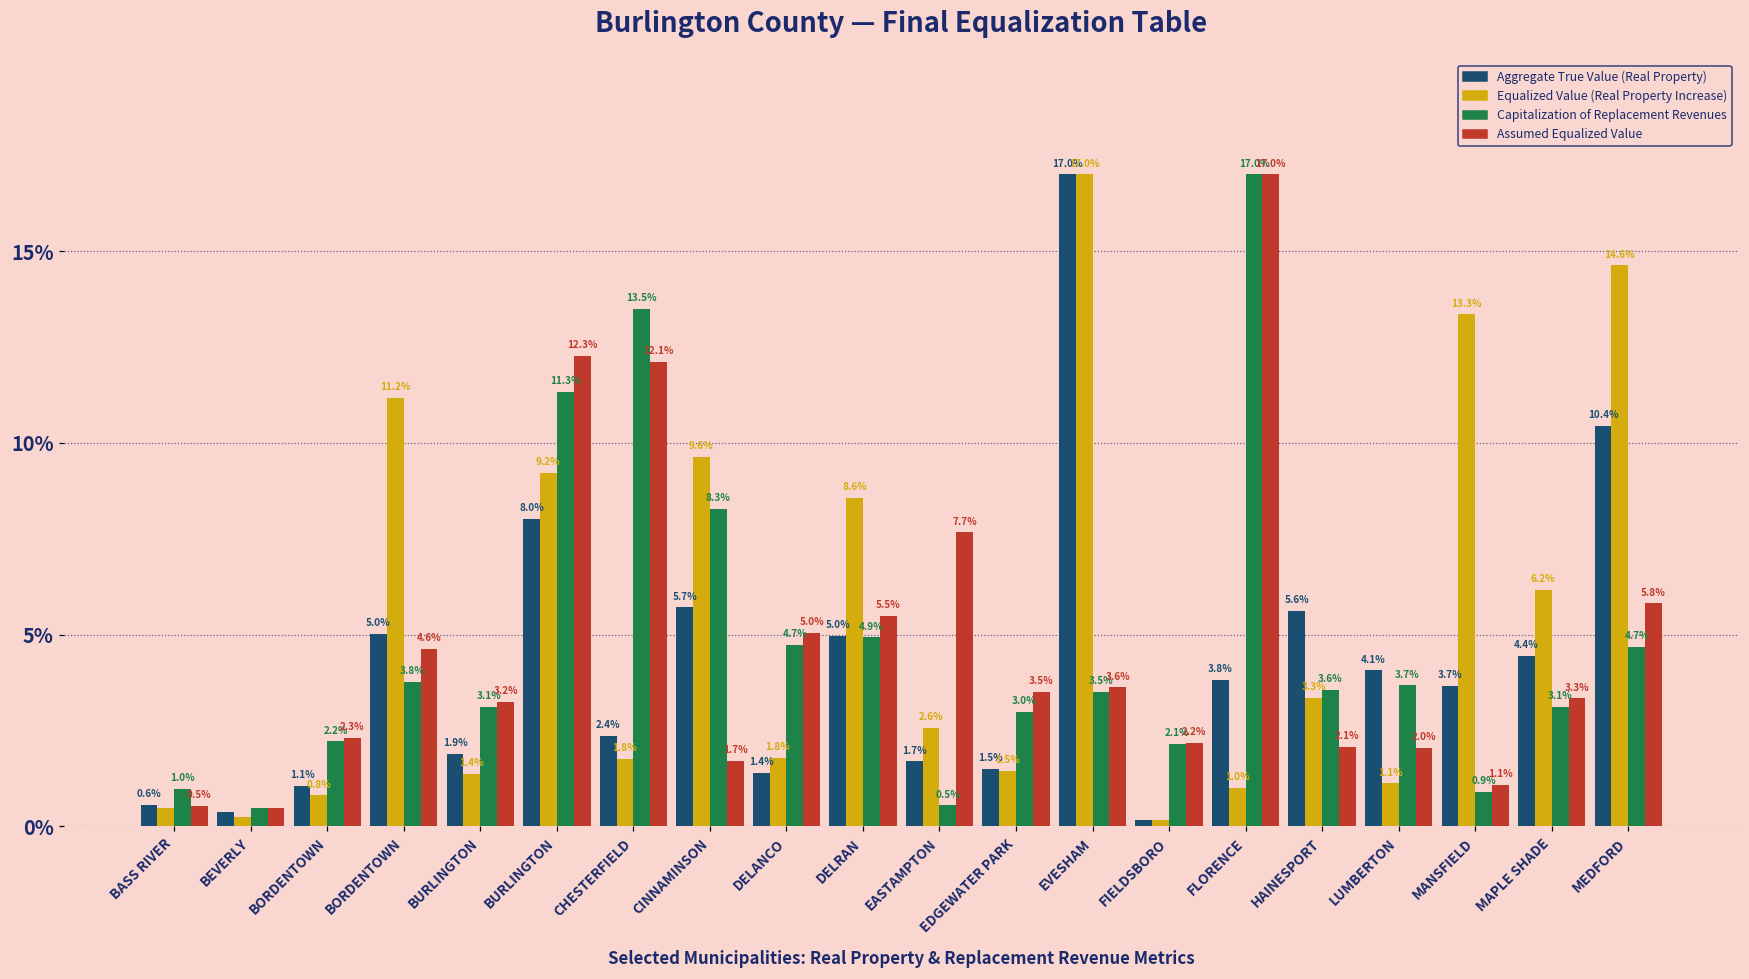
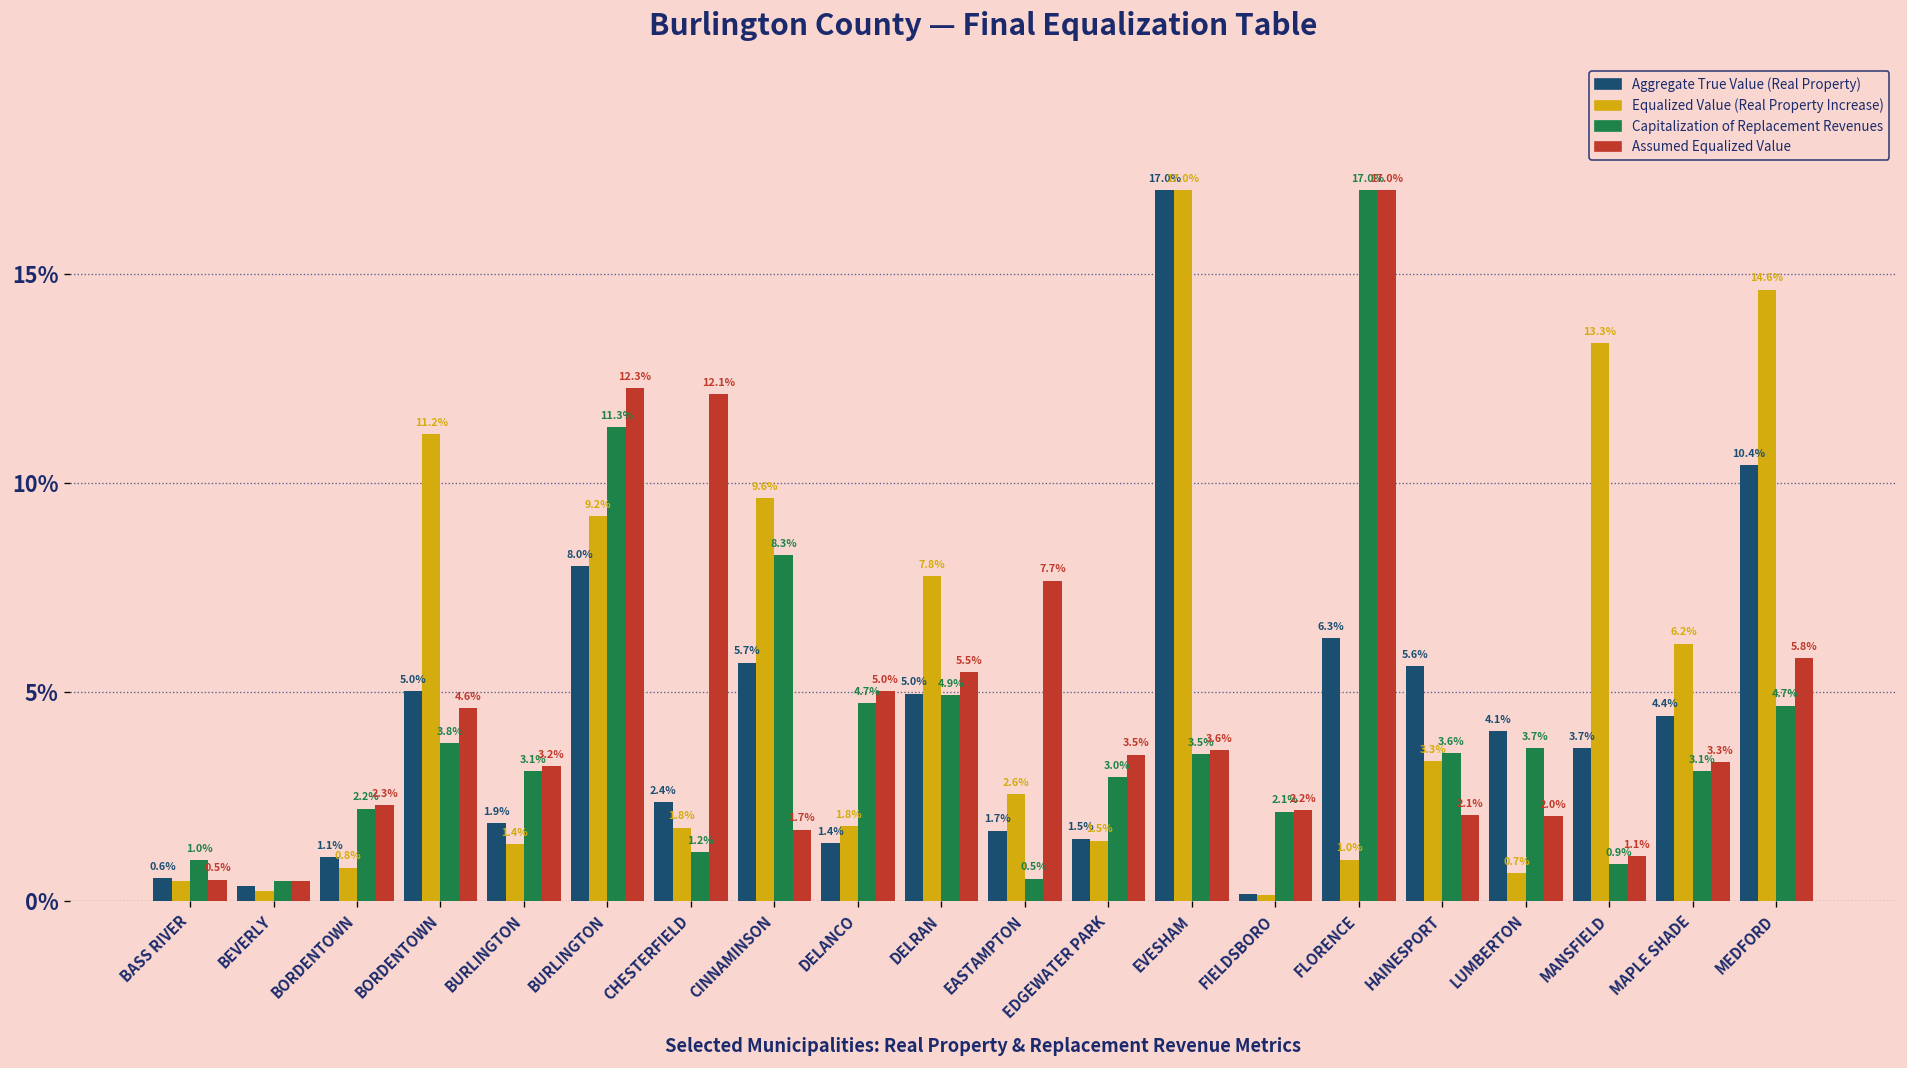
Capitalization of Replacement Revenues, CHESTERFIELD: 13.5% -> 1.2%
Equalized Value (Real Property Increase), DELRAN: 8.6% -> 7.8%
Aggregate True Value (Real Property), FLORENCE: 3.8% -> 6.3%
Equalized Value (Real Property Increase), LUMBERTON: 1.1% -> 0.7%
